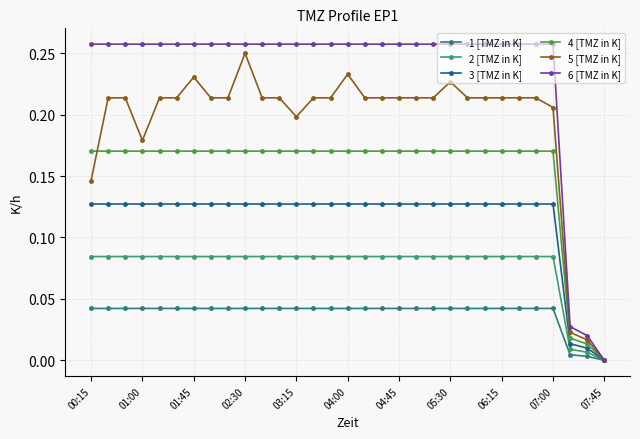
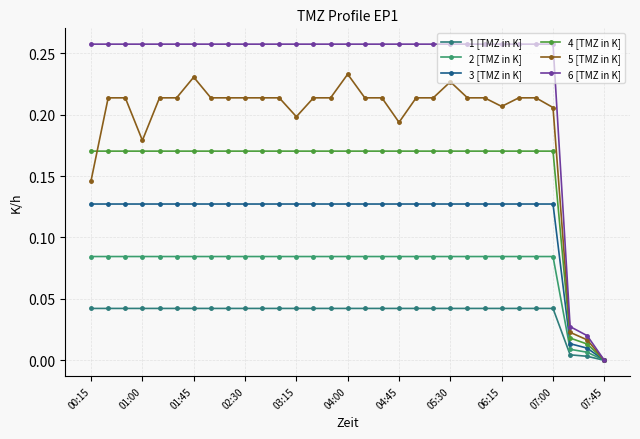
5 [TMZ in K], 02:30: 0.250 -> 0.214
5 [TMZ in K], 04:45: 0.214 -> 0.194
5 [TMZ in K], 06:15: 0.214 -> 0.207
